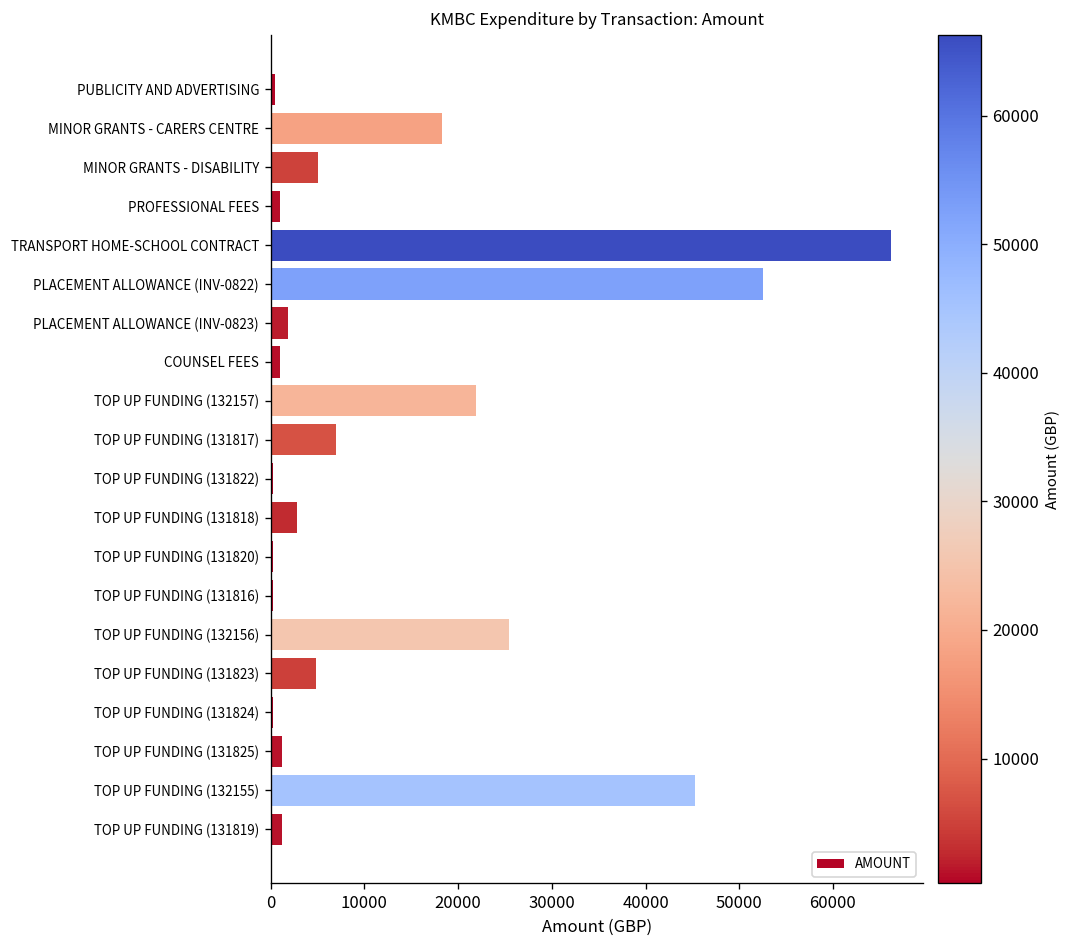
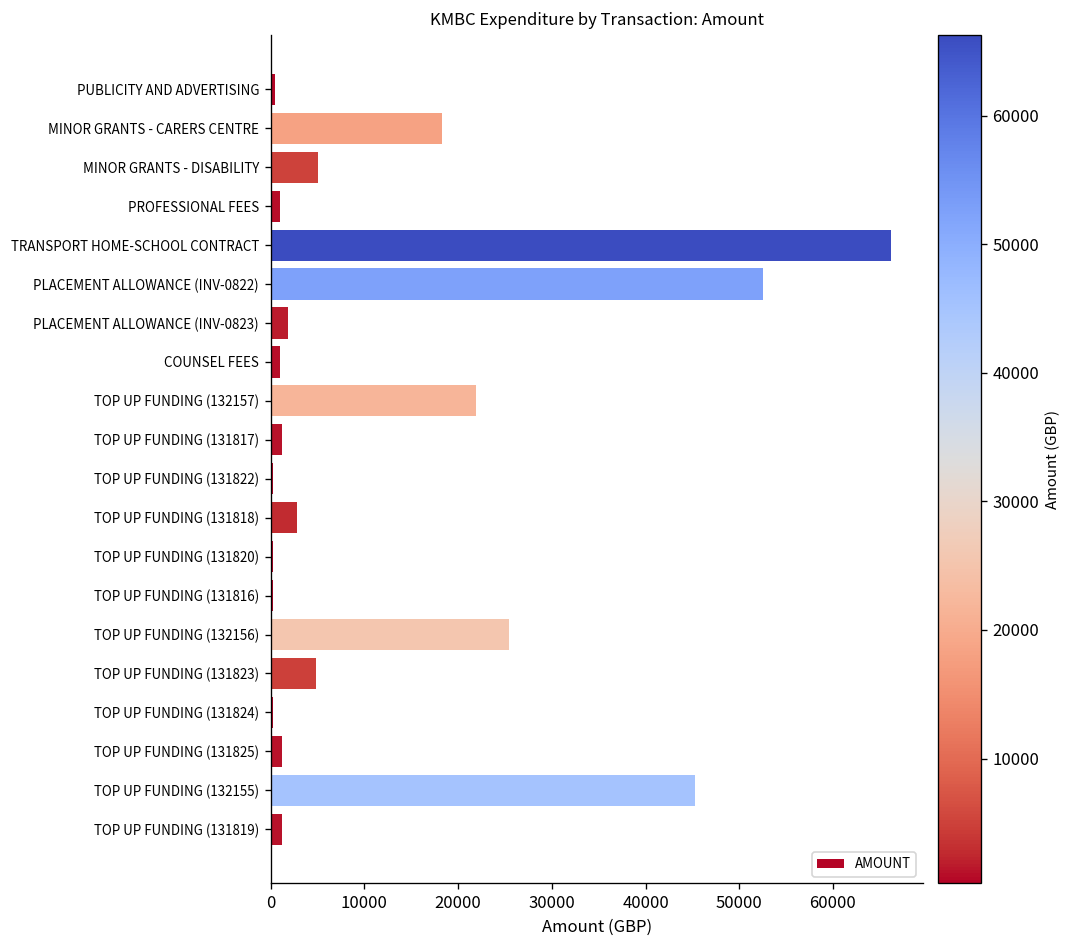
TOP UP FUNDING (131817): 7000 -> 1000
